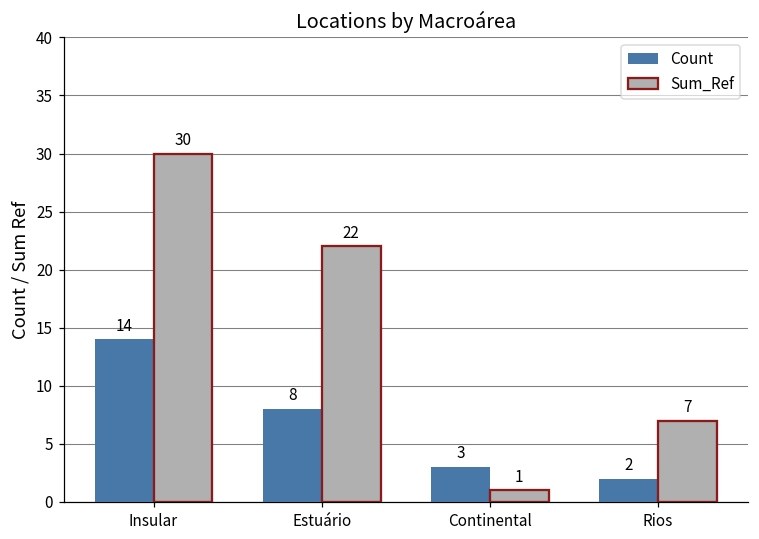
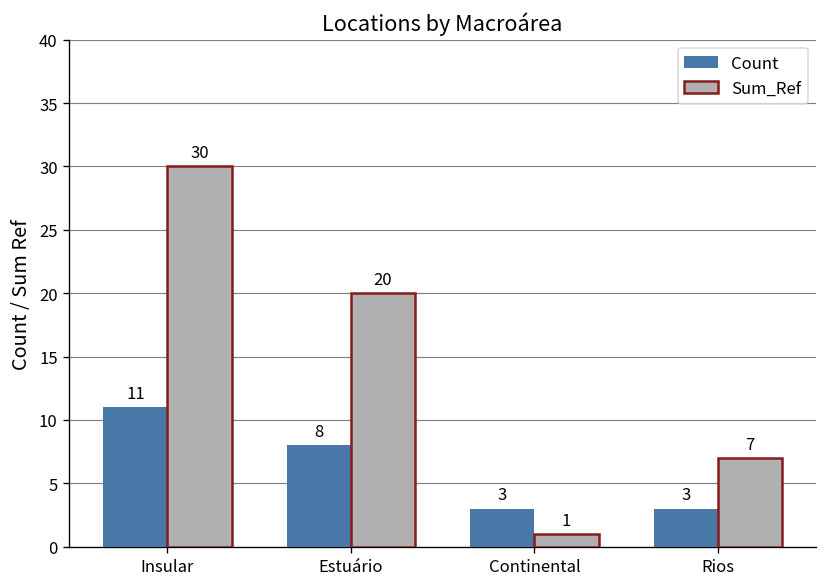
Count, Insular: 14 -> 11
Sum_Ref, Estuário: 22 -> 20
Count, Rios: 2 -> 3
